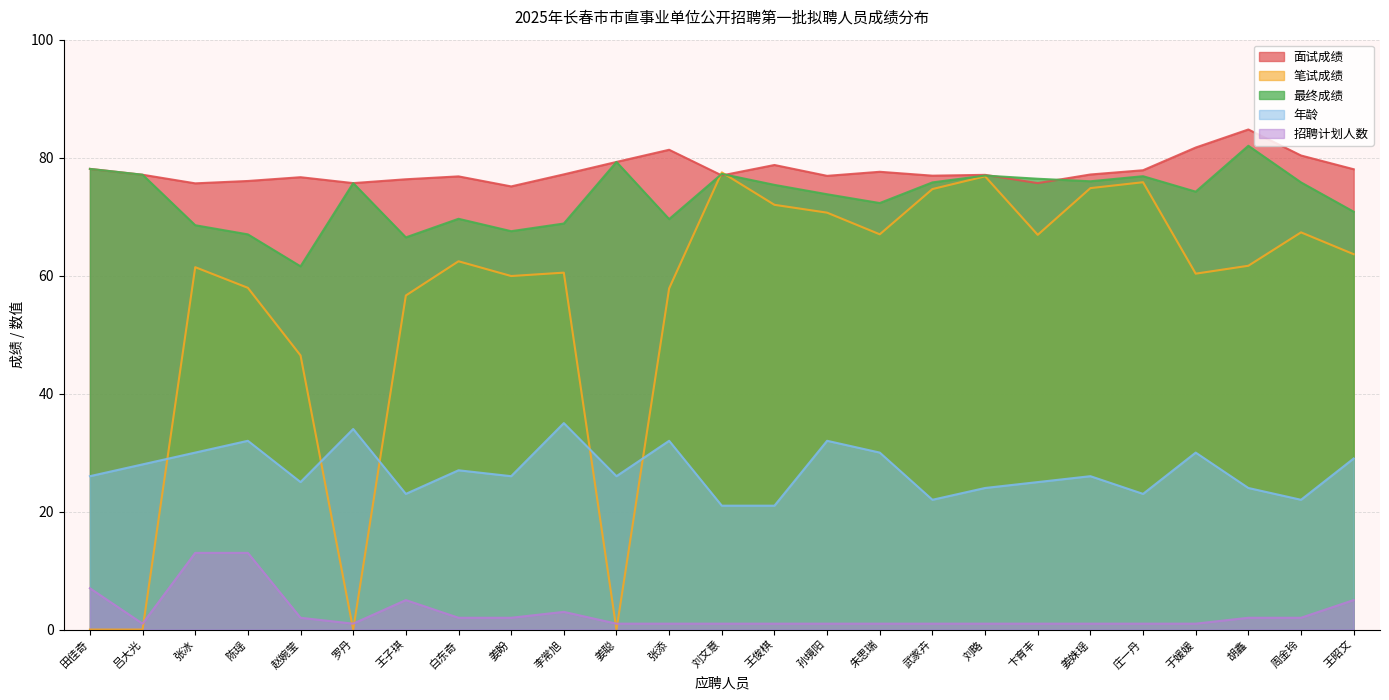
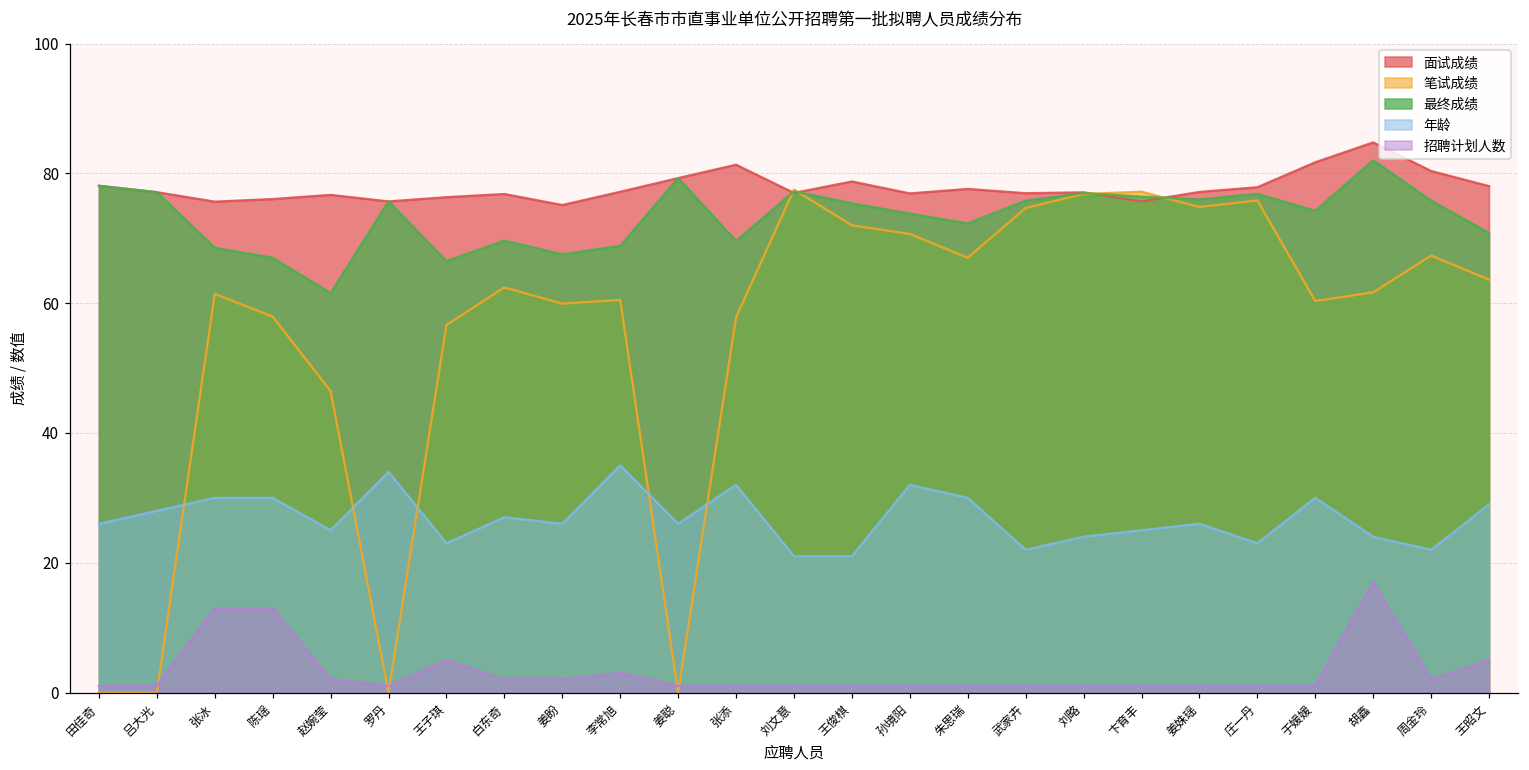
招聘计划人数, 田佳奇: 7 -> 1
年龄, 陈瑶: 32 -> 30
笔试成绩, 卞育丰: 67 -> 77
招聘计划人数, 胡鑫: 2 -> 17
